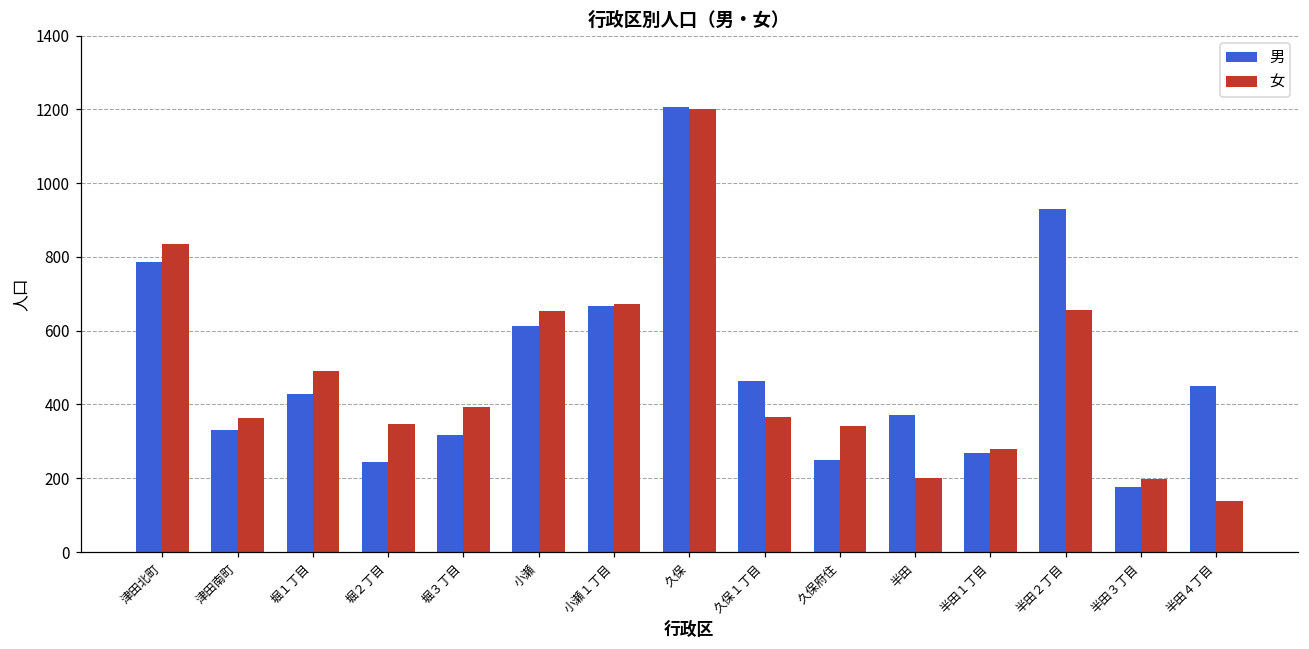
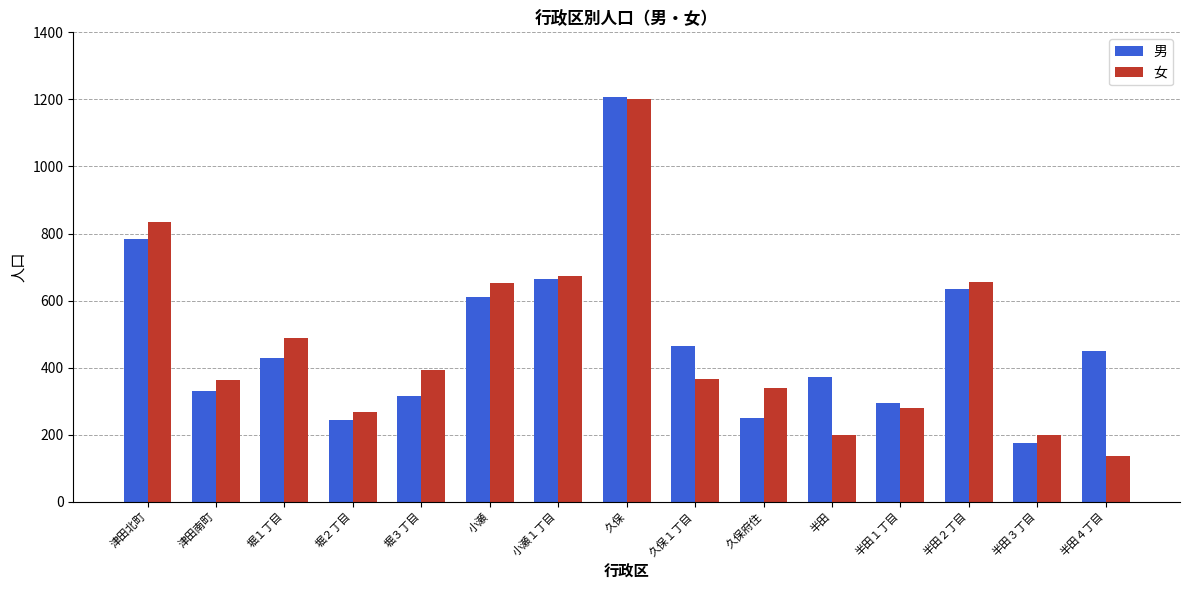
女, 堀２丁目: 350 -> 270
男, 半田１丁目: 270 -> 290
男, 半田２丁目: 930 -> 640
